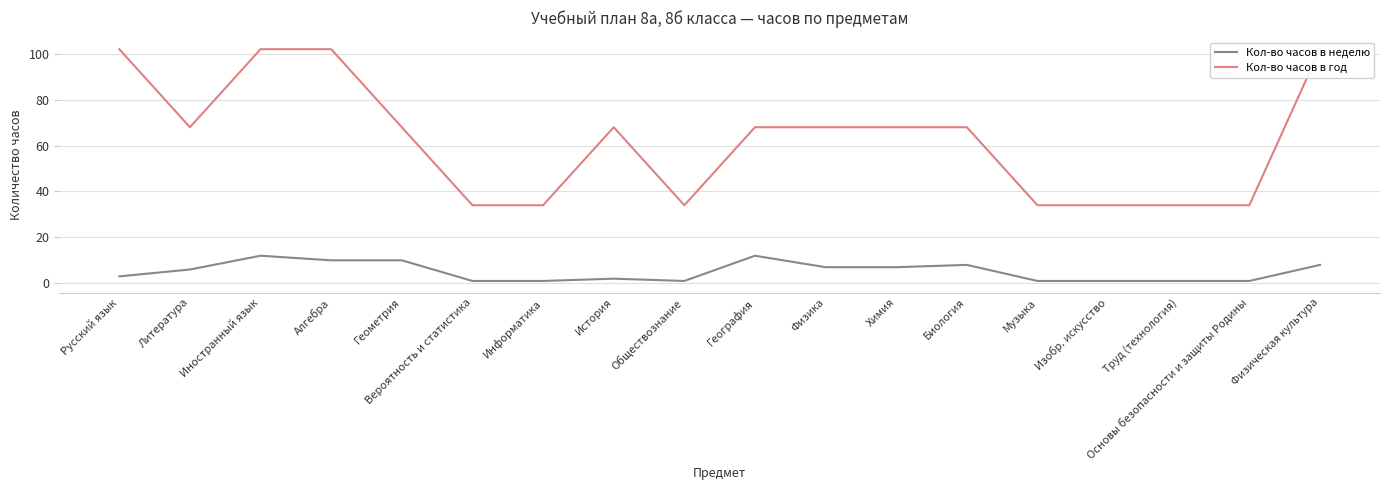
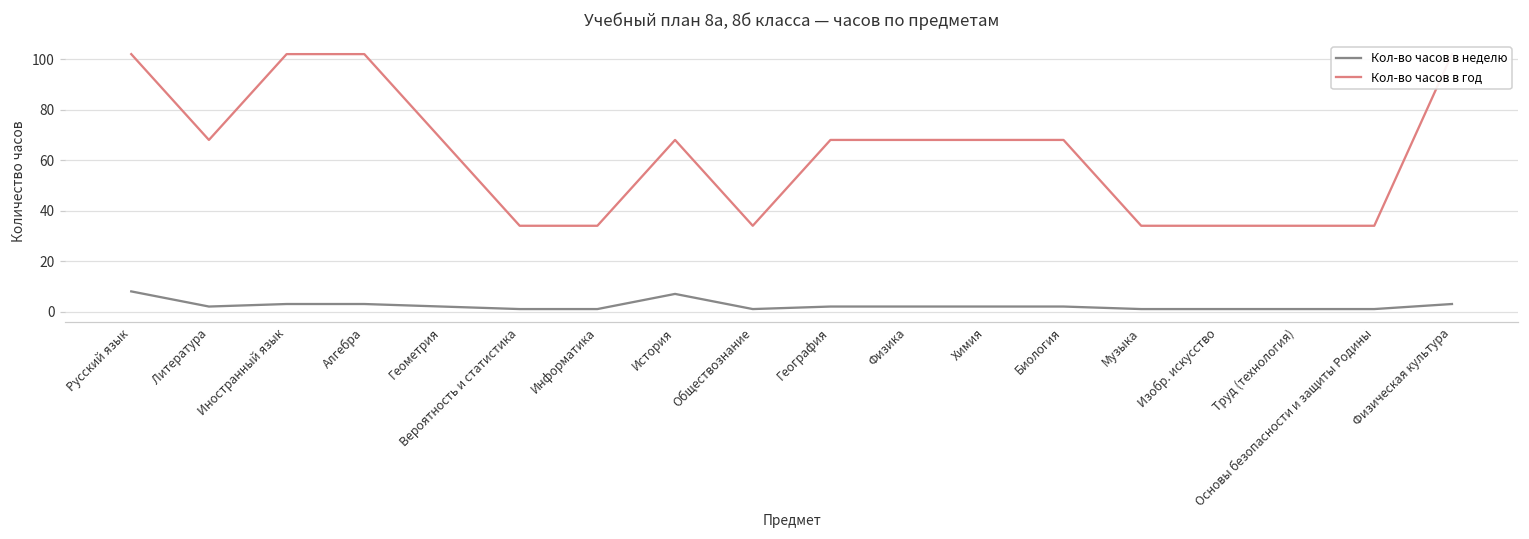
Кол-во часов в неделю, Русский язык: 3 -> 8
Кол-во часов в неделю, Литература: 6 -> 2
Кол-во часов в неделю, Иностранный язык: 12 -> 3
Кол-во часов в неделю, Алгебра: 10 -> 3
Кол-во часов в неделю, Геометрия: 10 -> 2
Кол-во часов в неделю, История: 2 -> 7
Кол-во часов в неделю, География: 12 -> 2
Кол-во часов в неделю, Физика: 7 -> 2
Кол-во часов в неделю, Химия: 7 -> 2
Кол-во часов в неделю, Биология: 8 -> 2
Кол-во часов в неделю, Физическая культура: 8 -> 3
